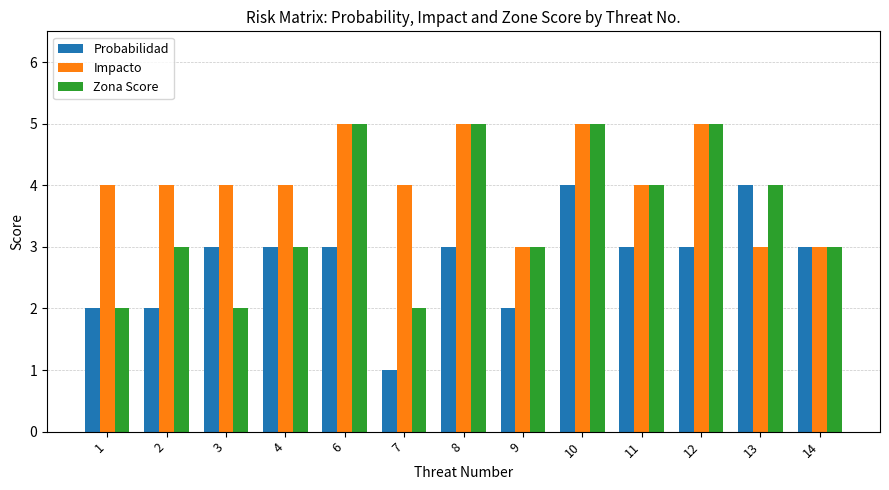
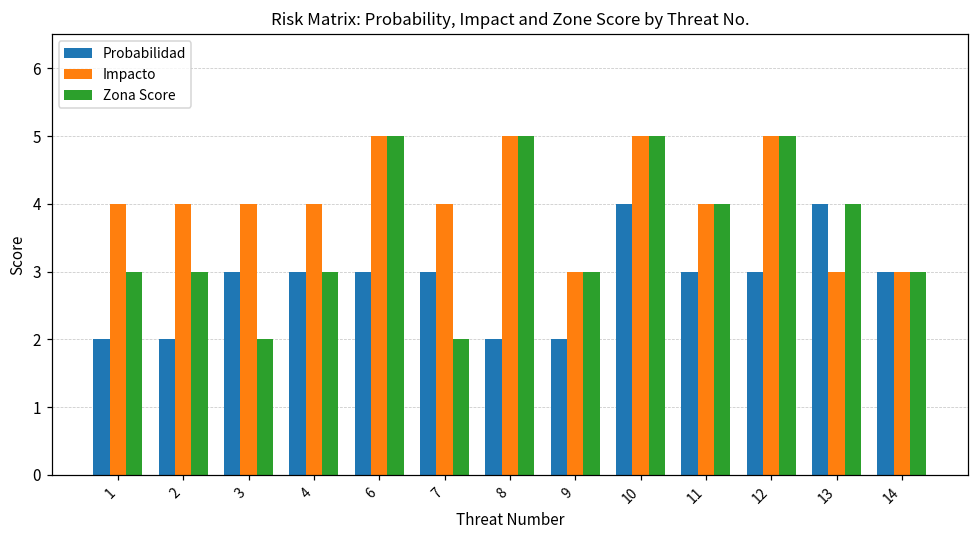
Zona Score, 1: 2 -> 3
Probabilidad, 7: 1 -> 3
Probabilidad, 8: 3 -> 2
